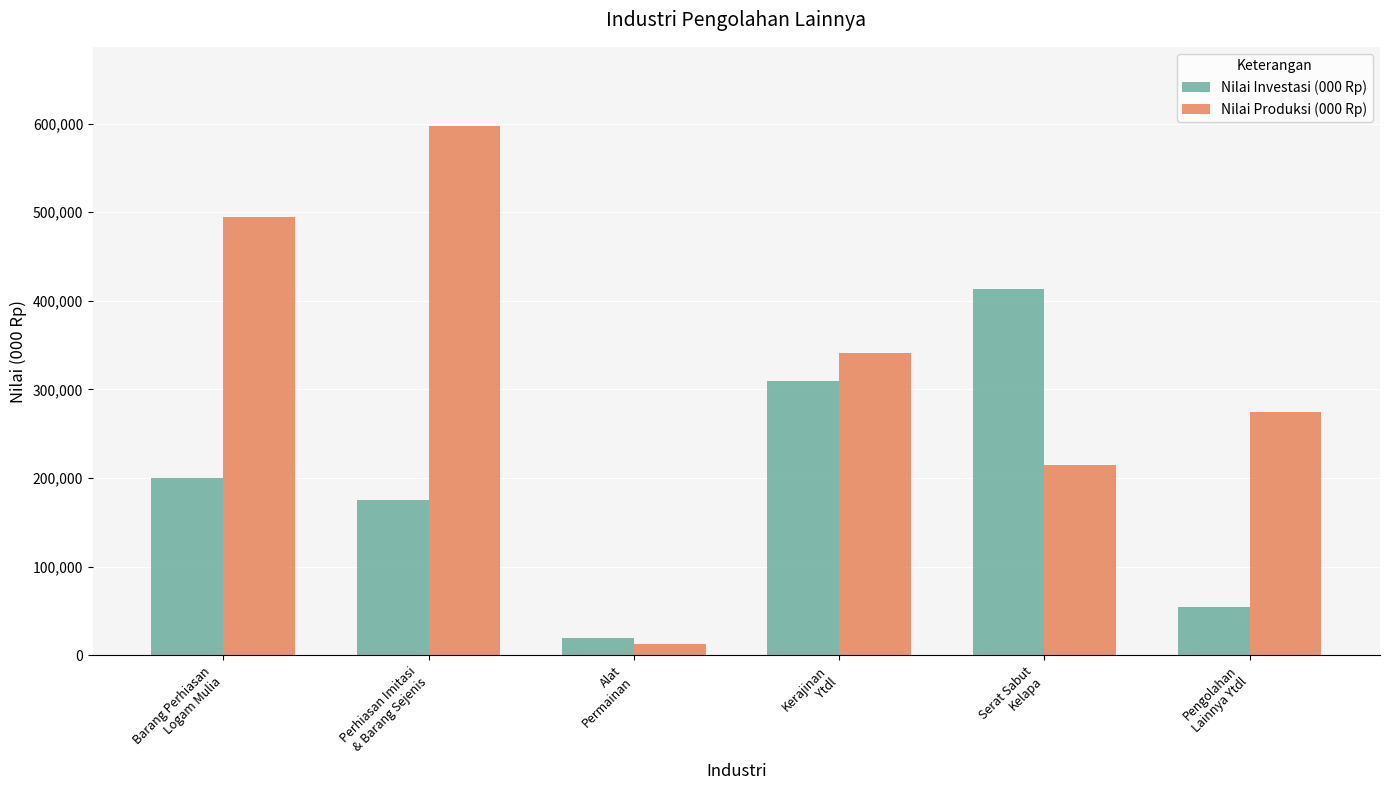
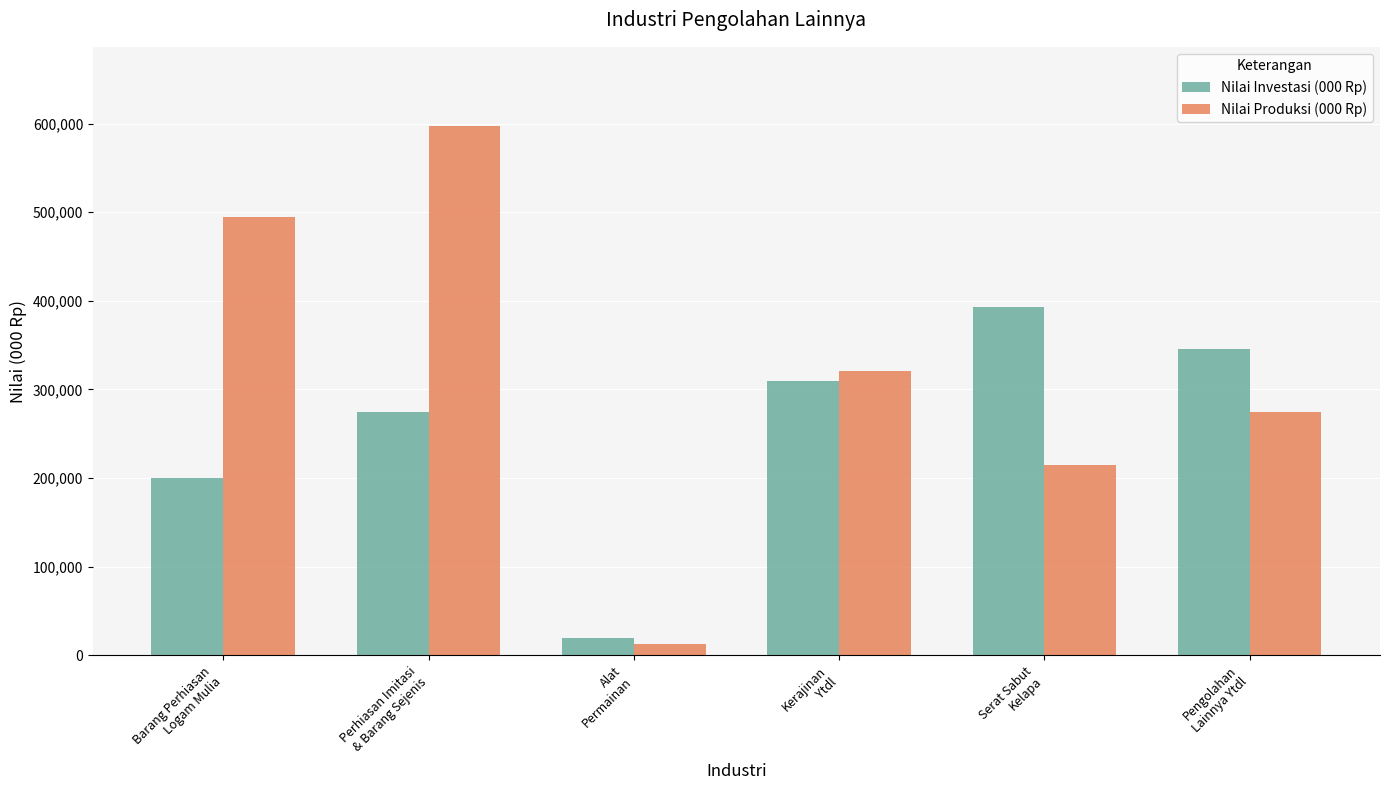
Nilai Investasi (000 Rp), Perhiasan Imitasi & Barang Sejenis: 180,000 -> 270,000
Nilai Produksi (000 Rp), Kerajinan Ytdl: 340,000 -> 320,000
Nilai Investasi (000 Rp), Serat Sabut Kelapa: 410,000 -> 390,000
Nilai Investasi (000 Rp), Pengolahan Lainnya Ytdl: 60,000 -> 350,000
